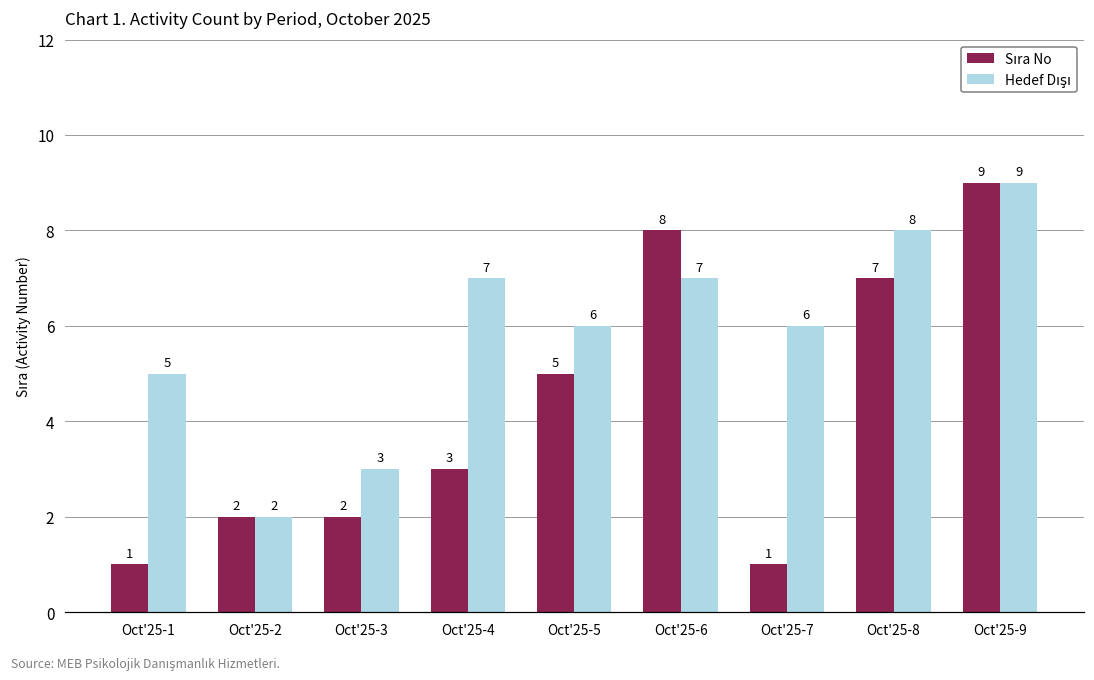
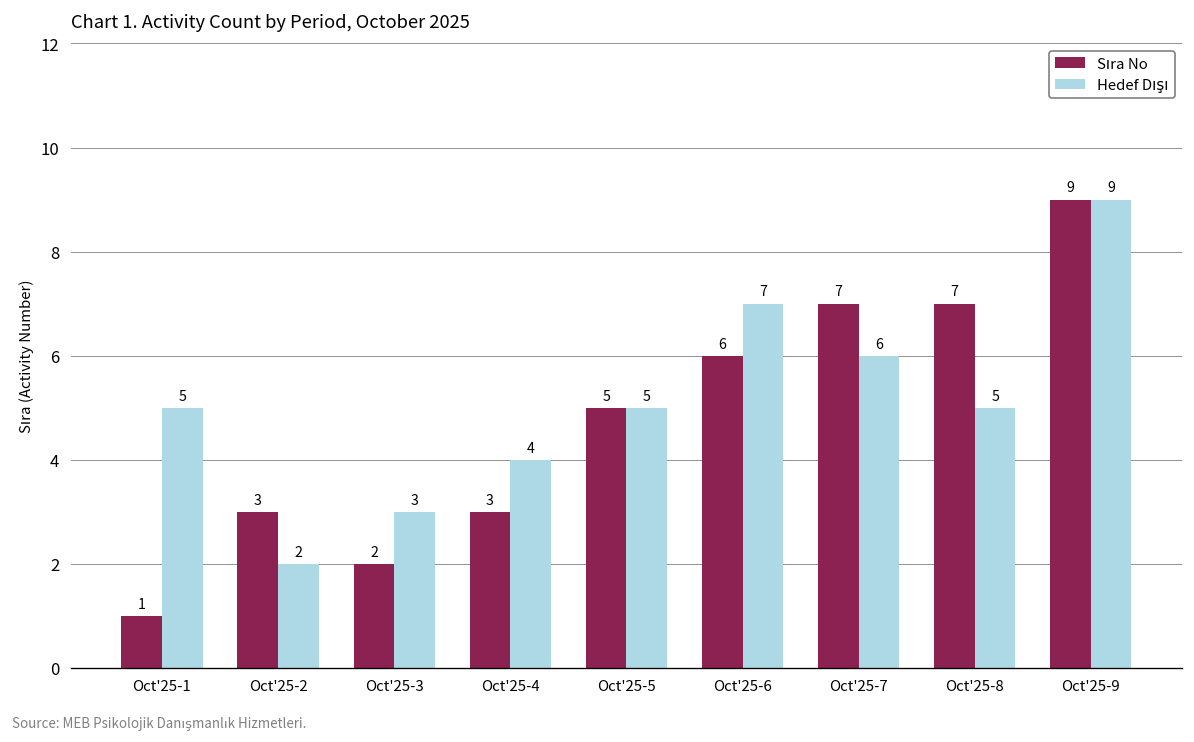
Sıra No, Oct'25-2: 2 -> 3
Hedef Dışı, Oct'25-4: 7 -> 4
Hedef Dışı, Oct'25-5: 6 -> 5
Sıra No, Oct'25-6: 8 -> 6
Sıra No, Oct'25-7: 1 -> 7
Hedef Dışı, Oct'25-8: 8 -> 5
